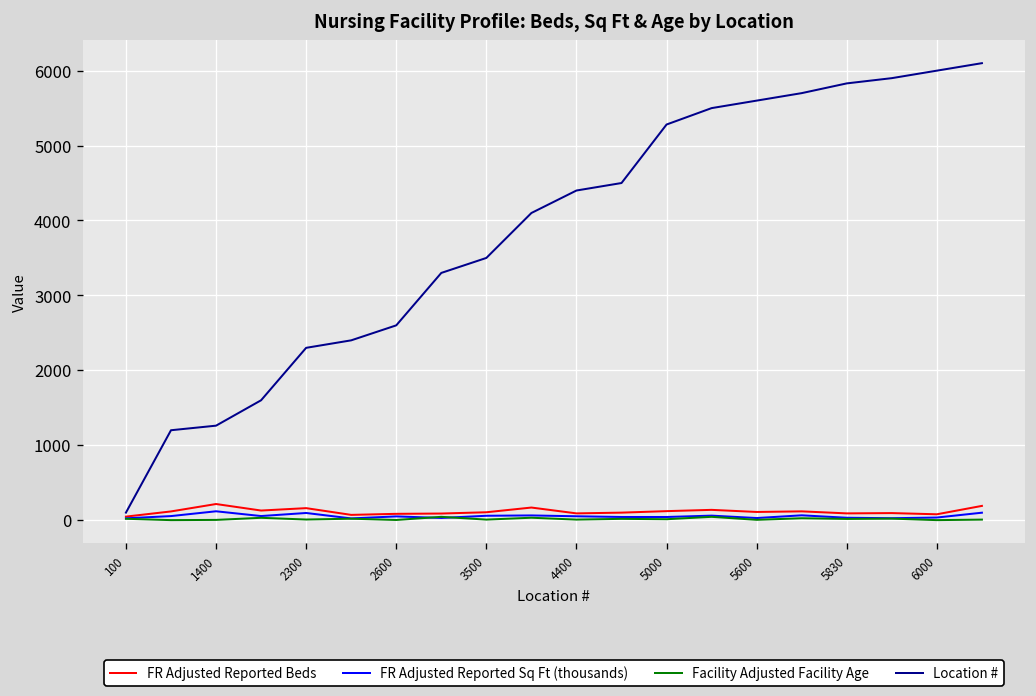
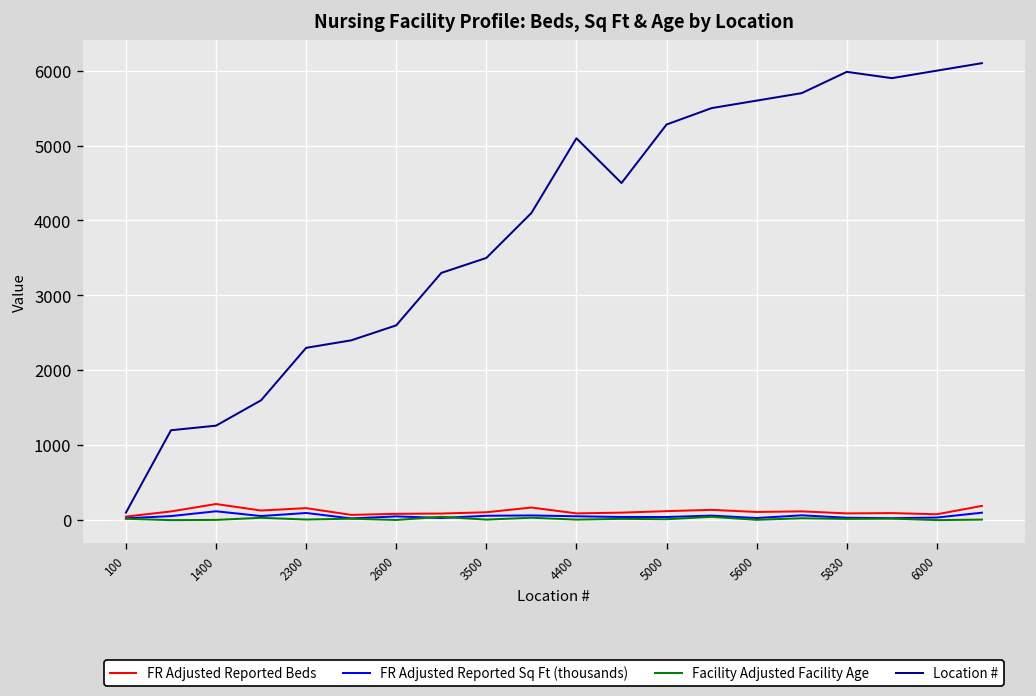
Location #, 4400: 4400 -> 5100
Location #, 5830: 5800 -> 6000
